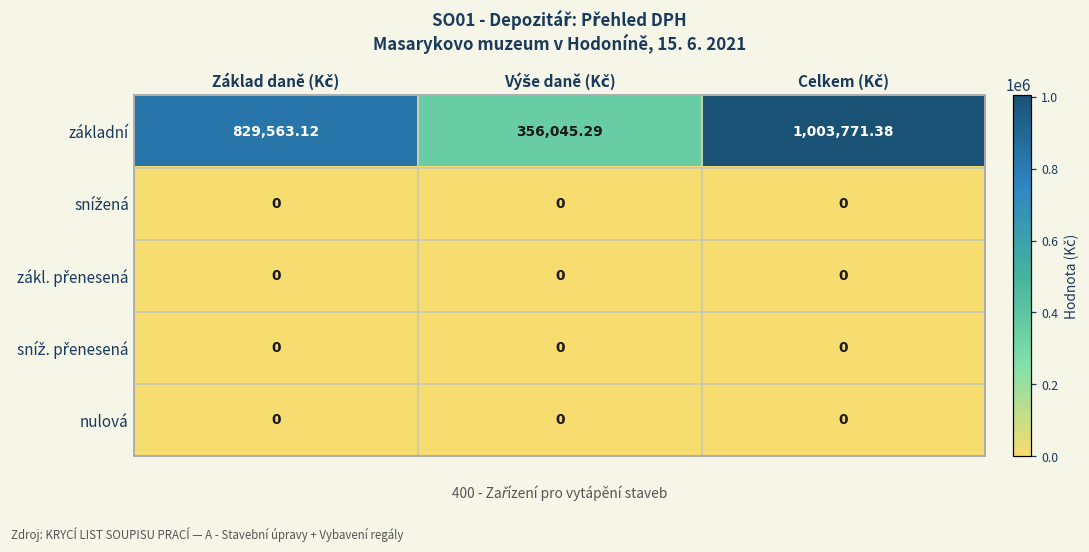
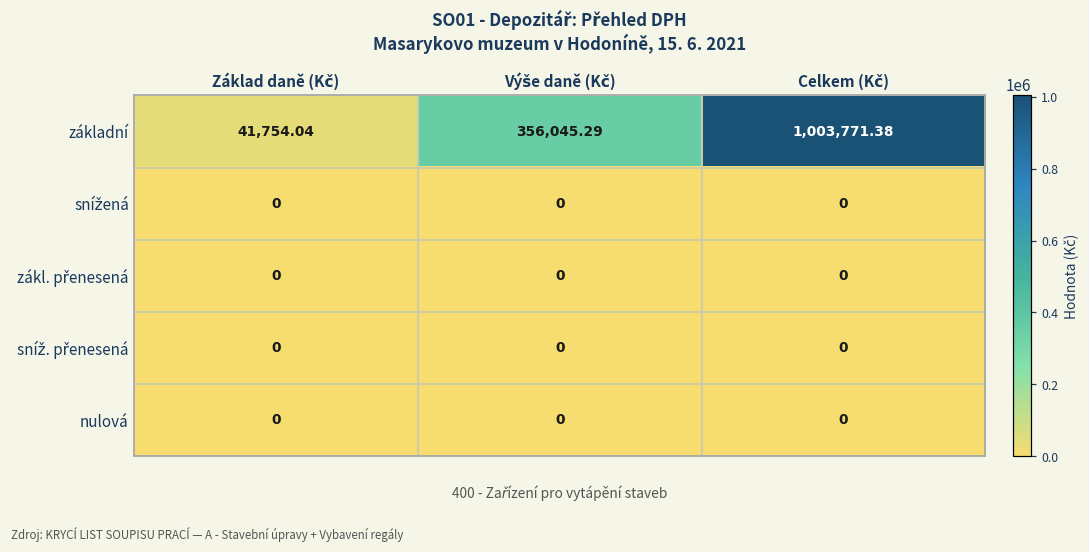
základní, Základ daně (Kč): 829,563.12 -> 41,754.04
